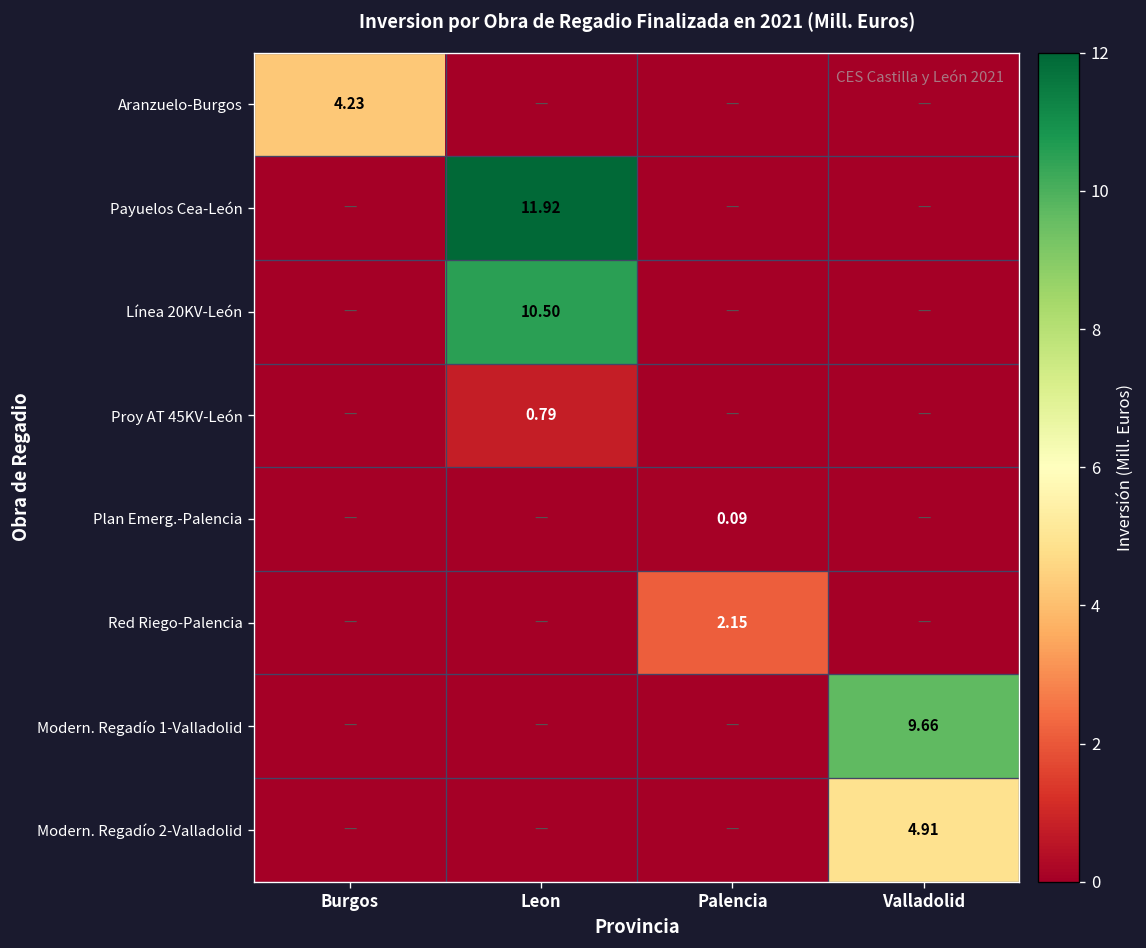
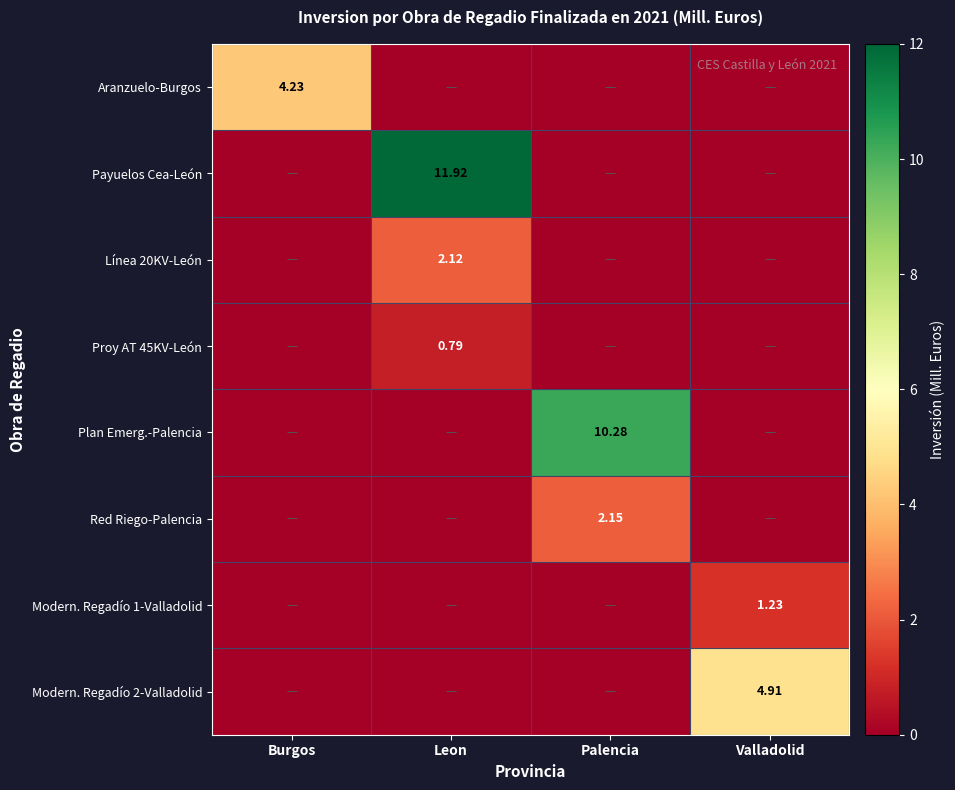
Línea 20KV-León, Leon: 10.50 -> 2.12
Plan Emerg.-Palencia, Palencia: 0.09 -> 10.28
Modern. Regadío 1-Valladolid, Valladolid: 9.66 -> 1.23
